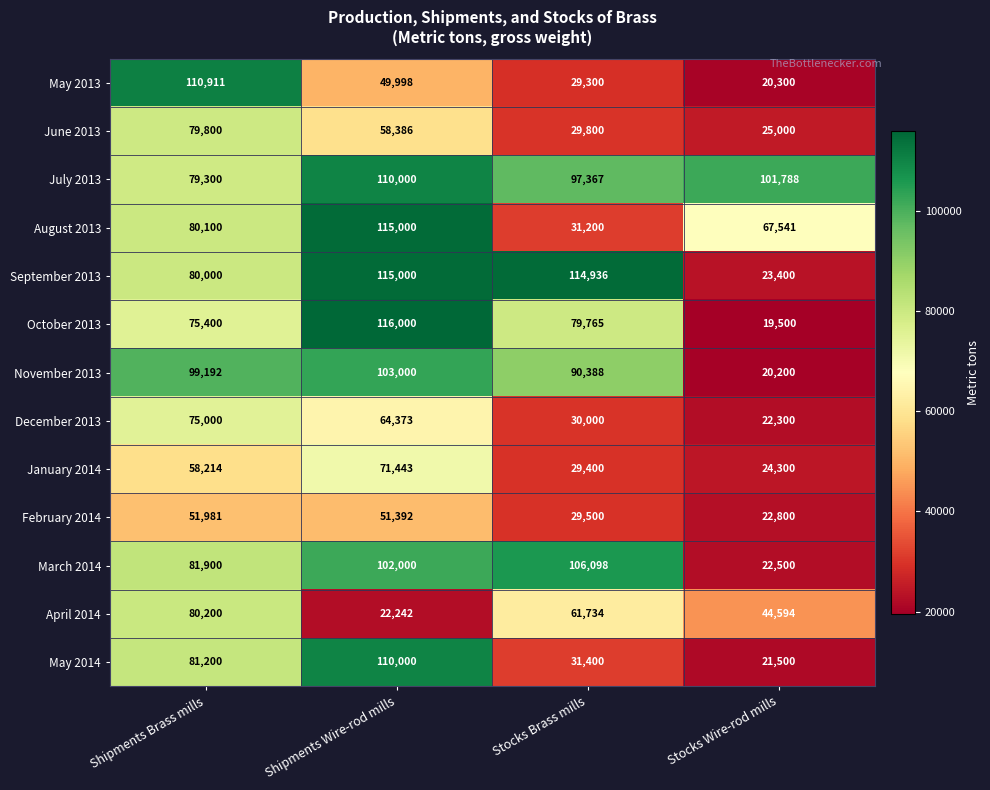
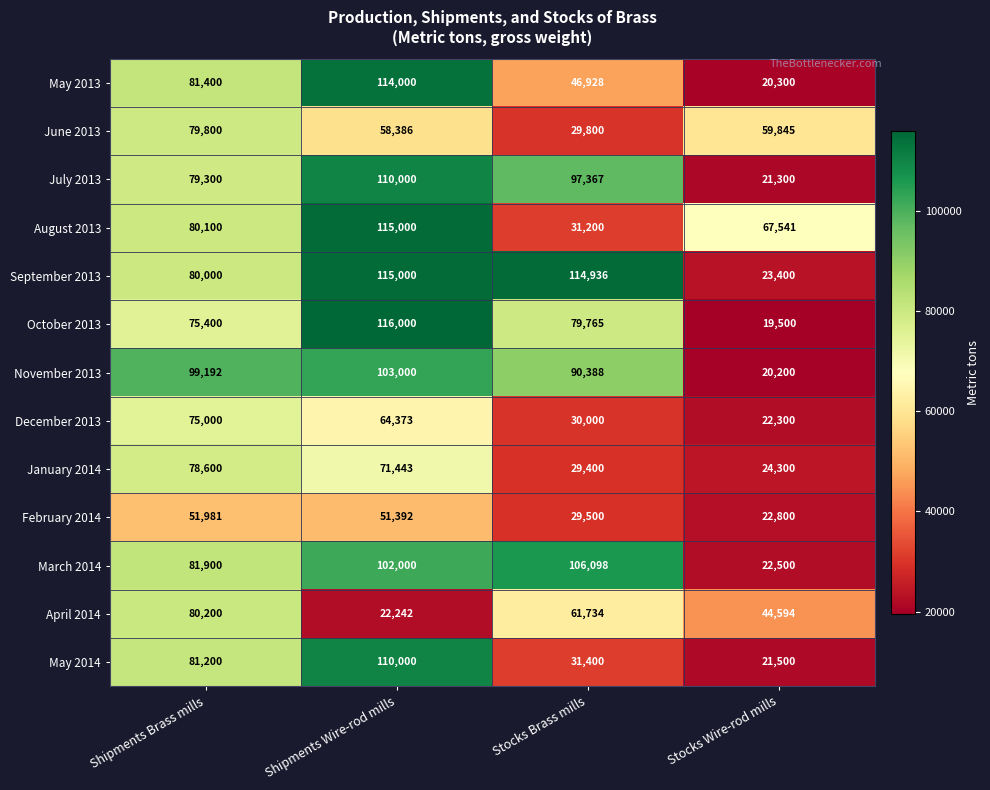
May 2013, Shipments Brass mills: 110,911 -> 81,400
May 2013, Shipments Wire-rod mills: 49,998 -> 114,000
May 2013, Stocks Brass mills: 29,300 -> 46,928
June 2013, Stocks Wire-rod mills: 25,000 -> 59,845
July 2013, Stocks Wire-rod mills: 101,788 -> 21,300
January 2014, Shipments Brass mills: 58,214 -> 78,600
